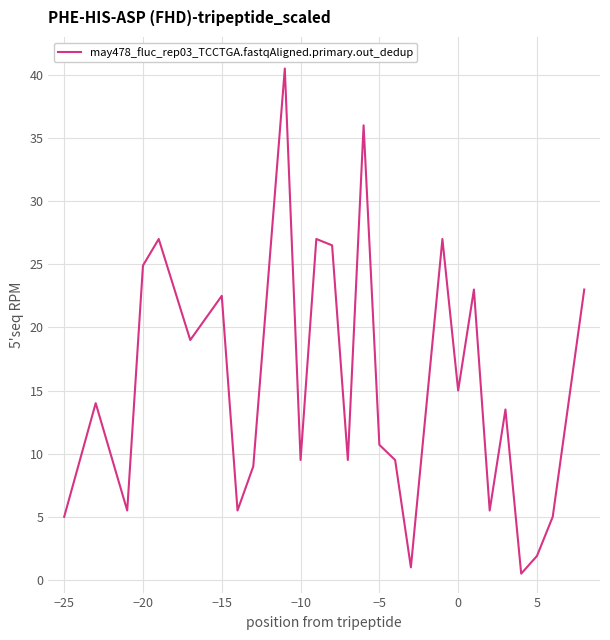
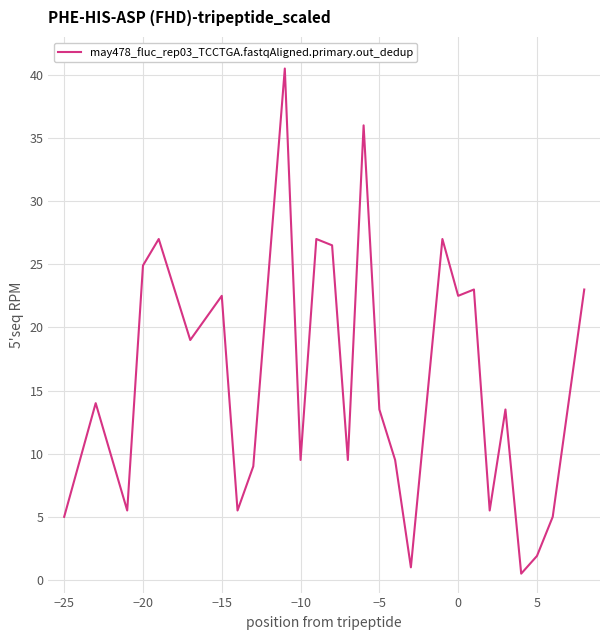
−5: 10.7 -> 13.5
0: 15.0 -> 22.5
